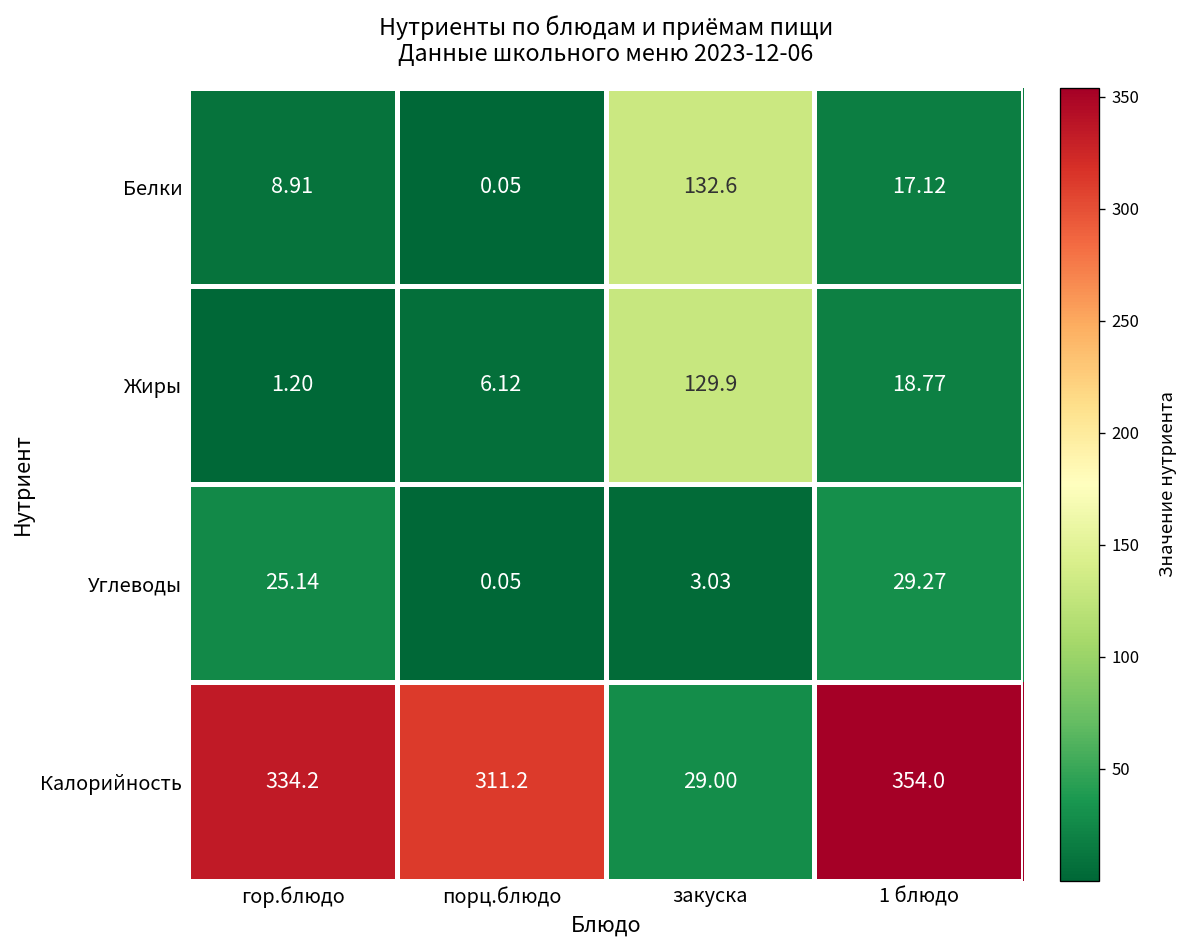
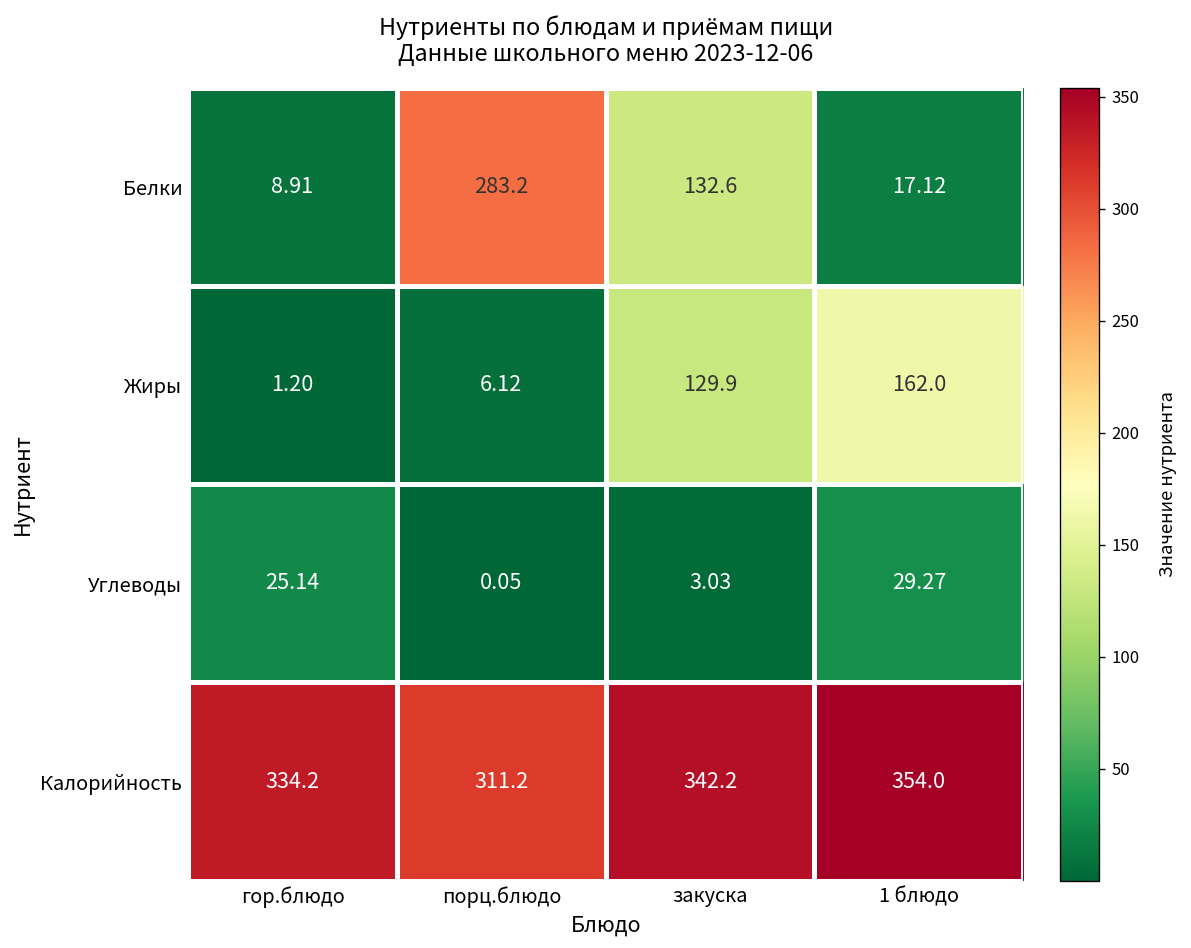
Белки, порц.блюдо: 0.05 -> 283.2
Жиры, 1 блюдо: 18.77 -> 162.0
Калорийность, закуска: 29.00 -> 342.2
